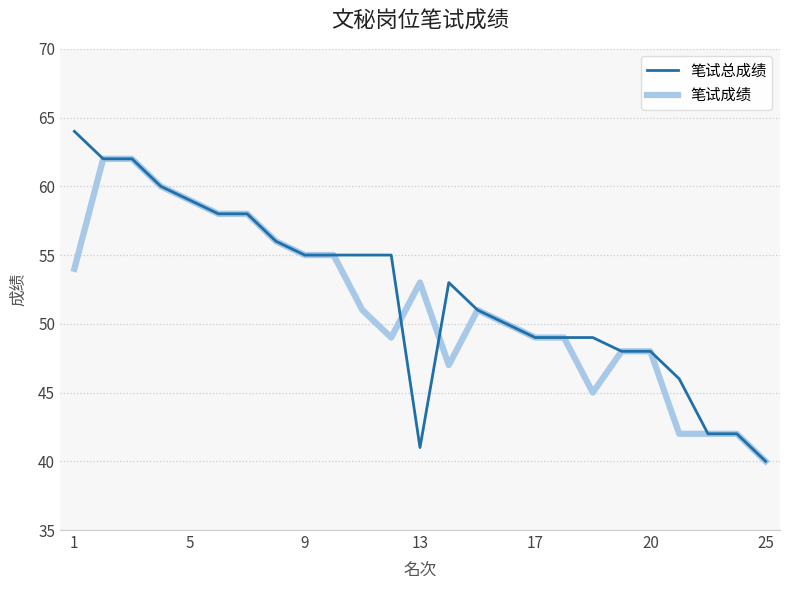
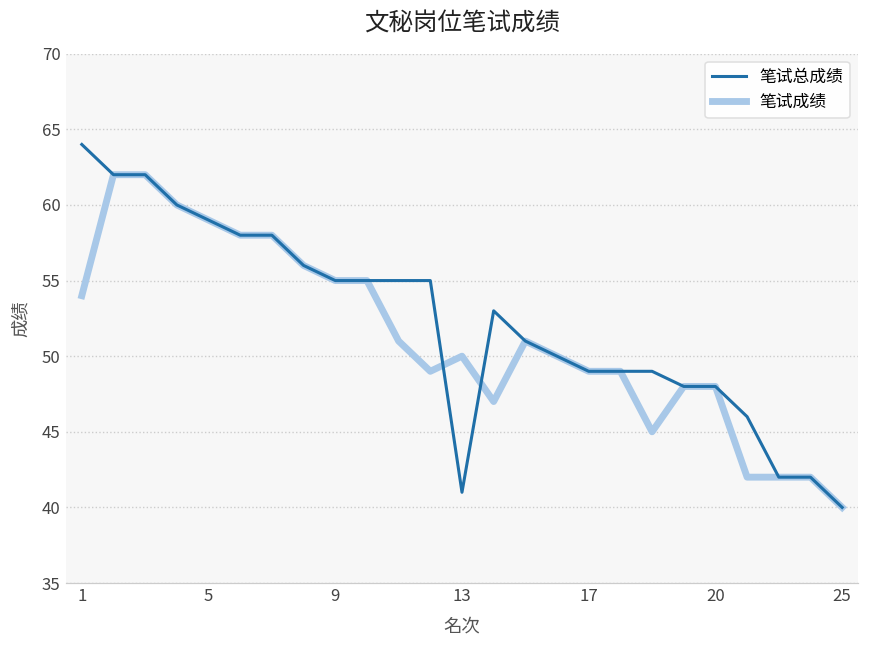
笔试成绩, 13: 53 -> 50
